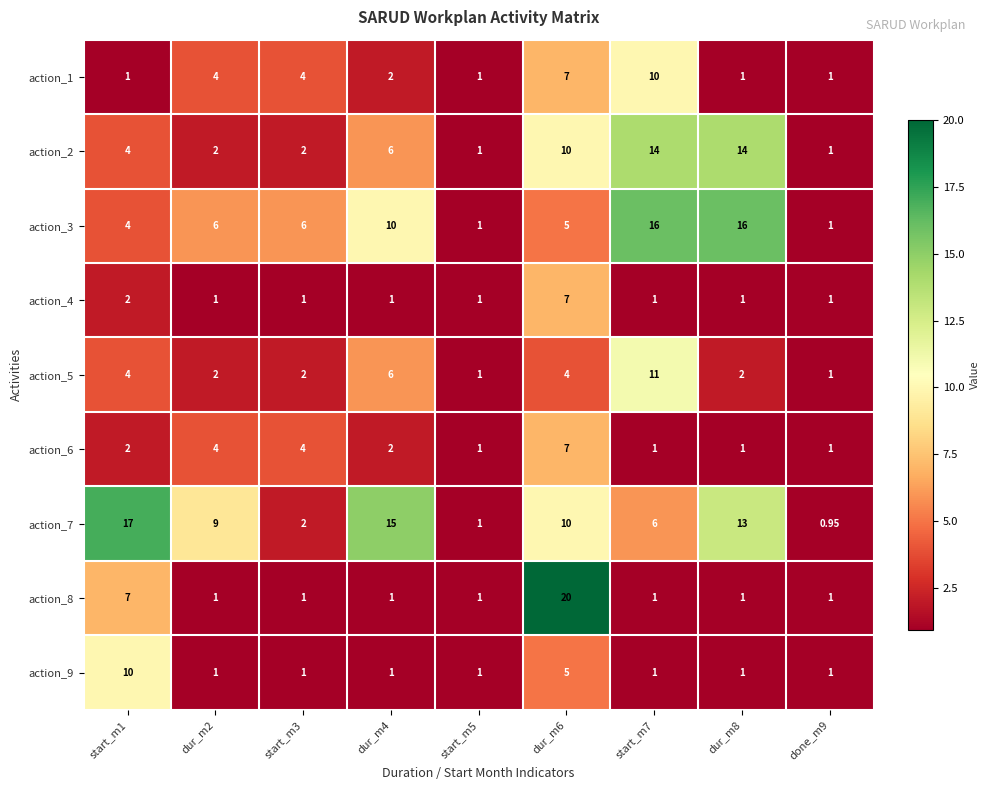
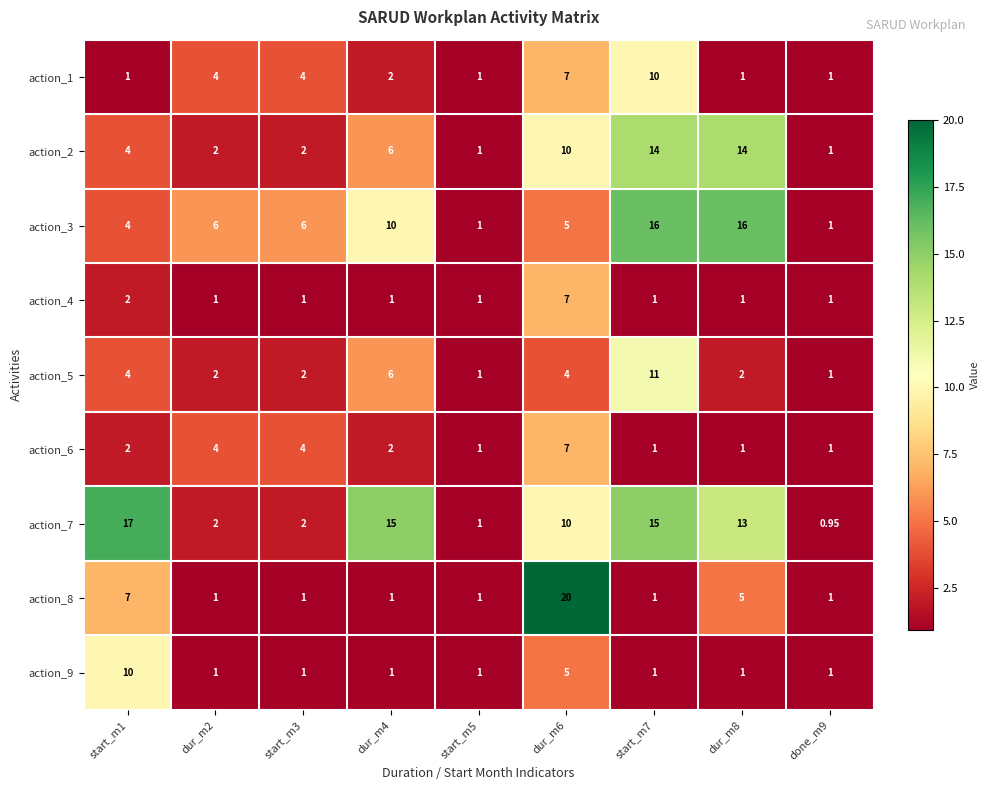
action_7, dur_m2: 9 -> 2
action_7, start_m7: 6 -> 15
action_8, dur_m8: 1 -> 5
